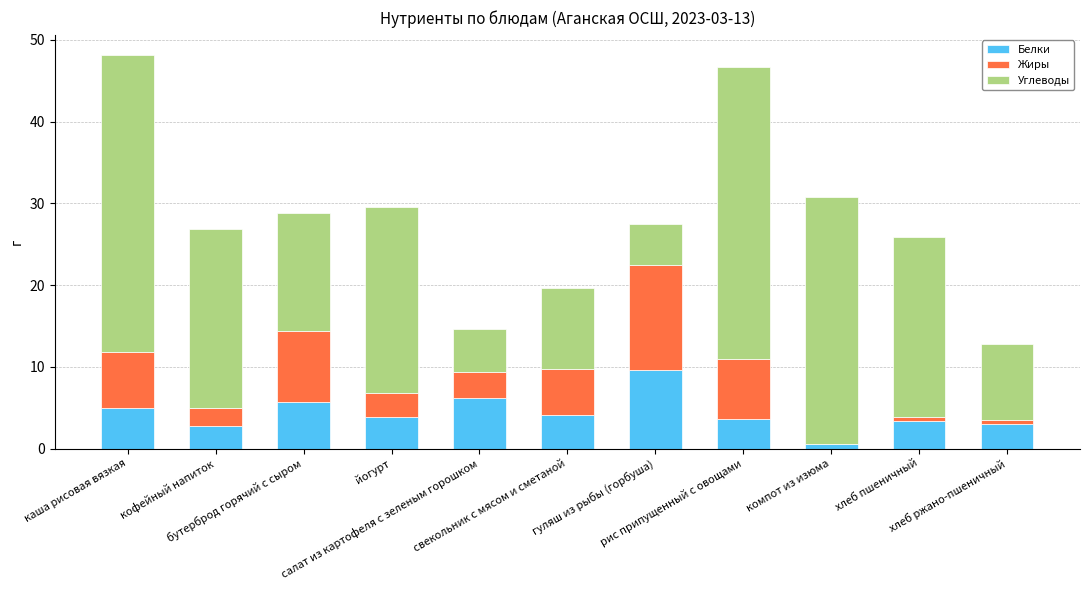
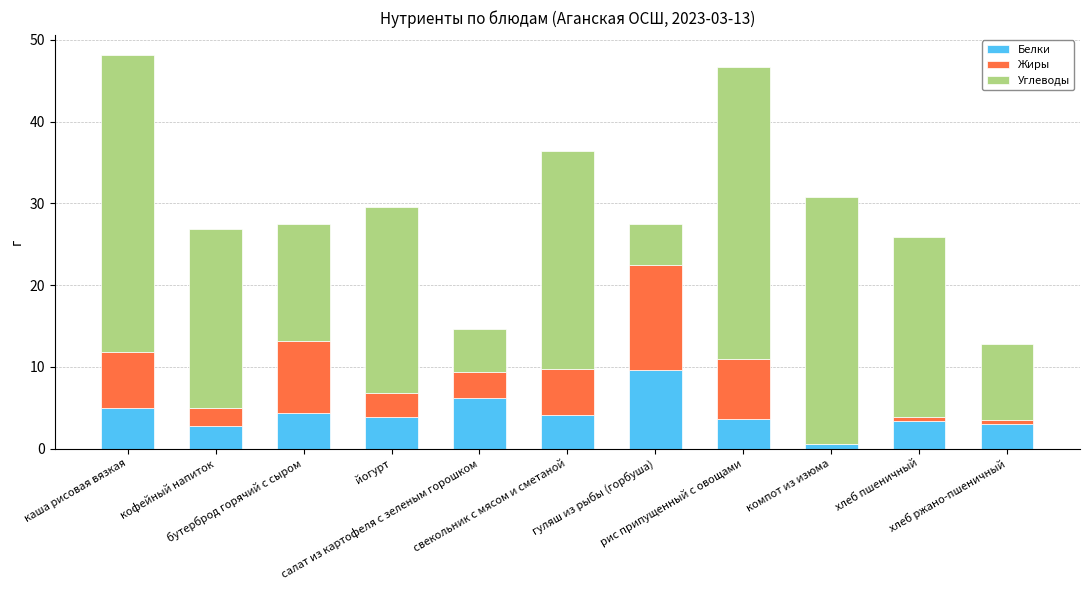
Белки, бутерброд горячий с сыром: 6 -> 4
Углеводы, свекольник с мясом и сметаной: 10 -> 27
